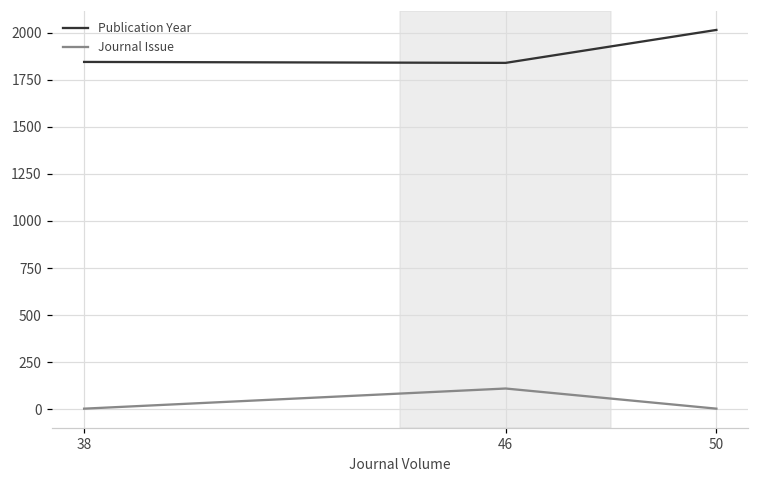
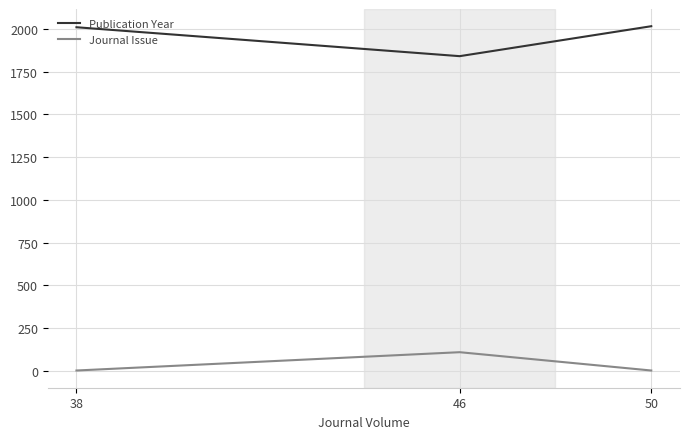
Publication Year, 38: 1850 -> 2010
